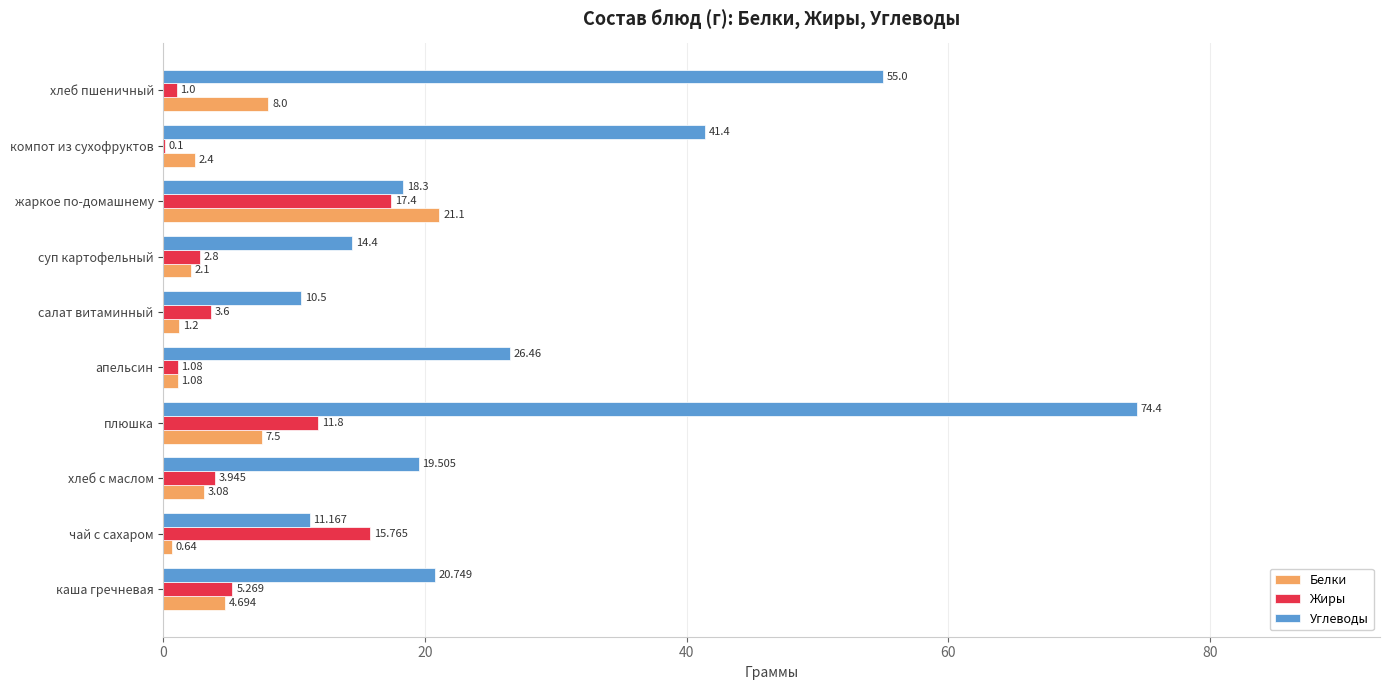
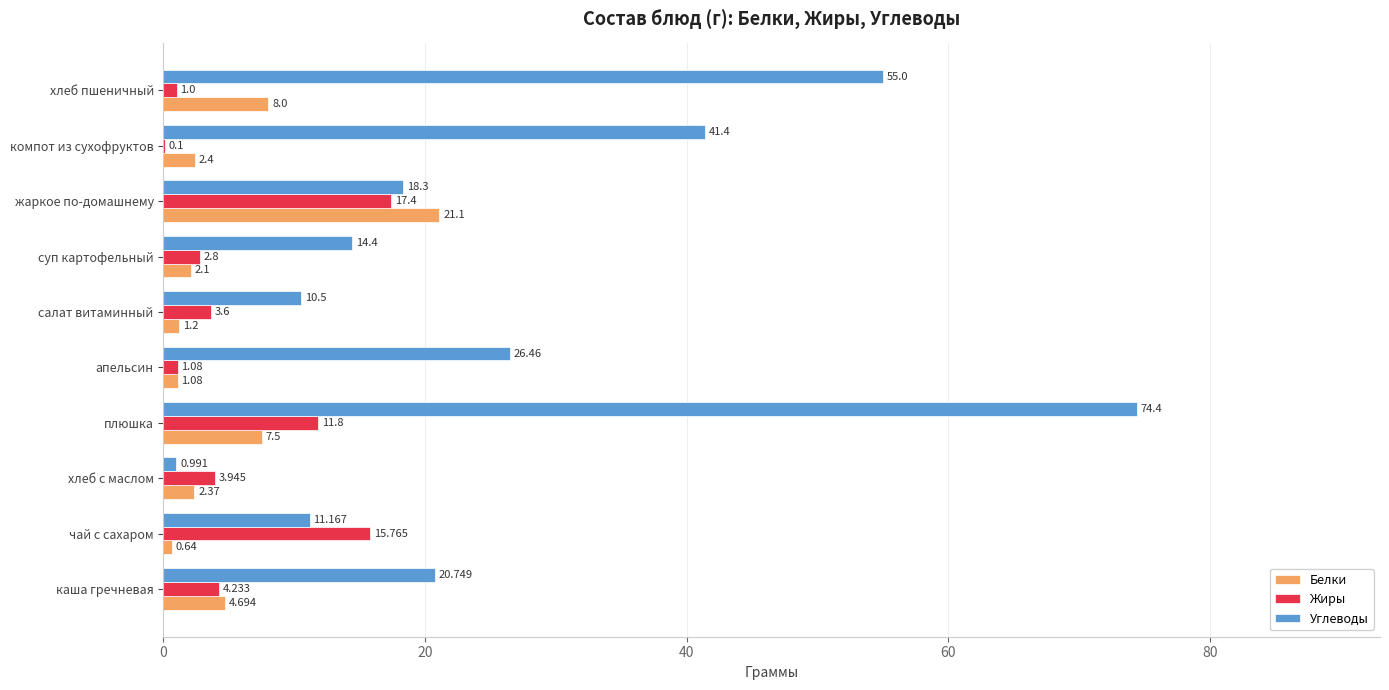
Углеводы, хлеб с маслом: 19.505 -> 0.991
Белки, хлеб с маслом: 3.08 -> 2.37
Жиры, каша гречневая: 5.269 -> 4.233
